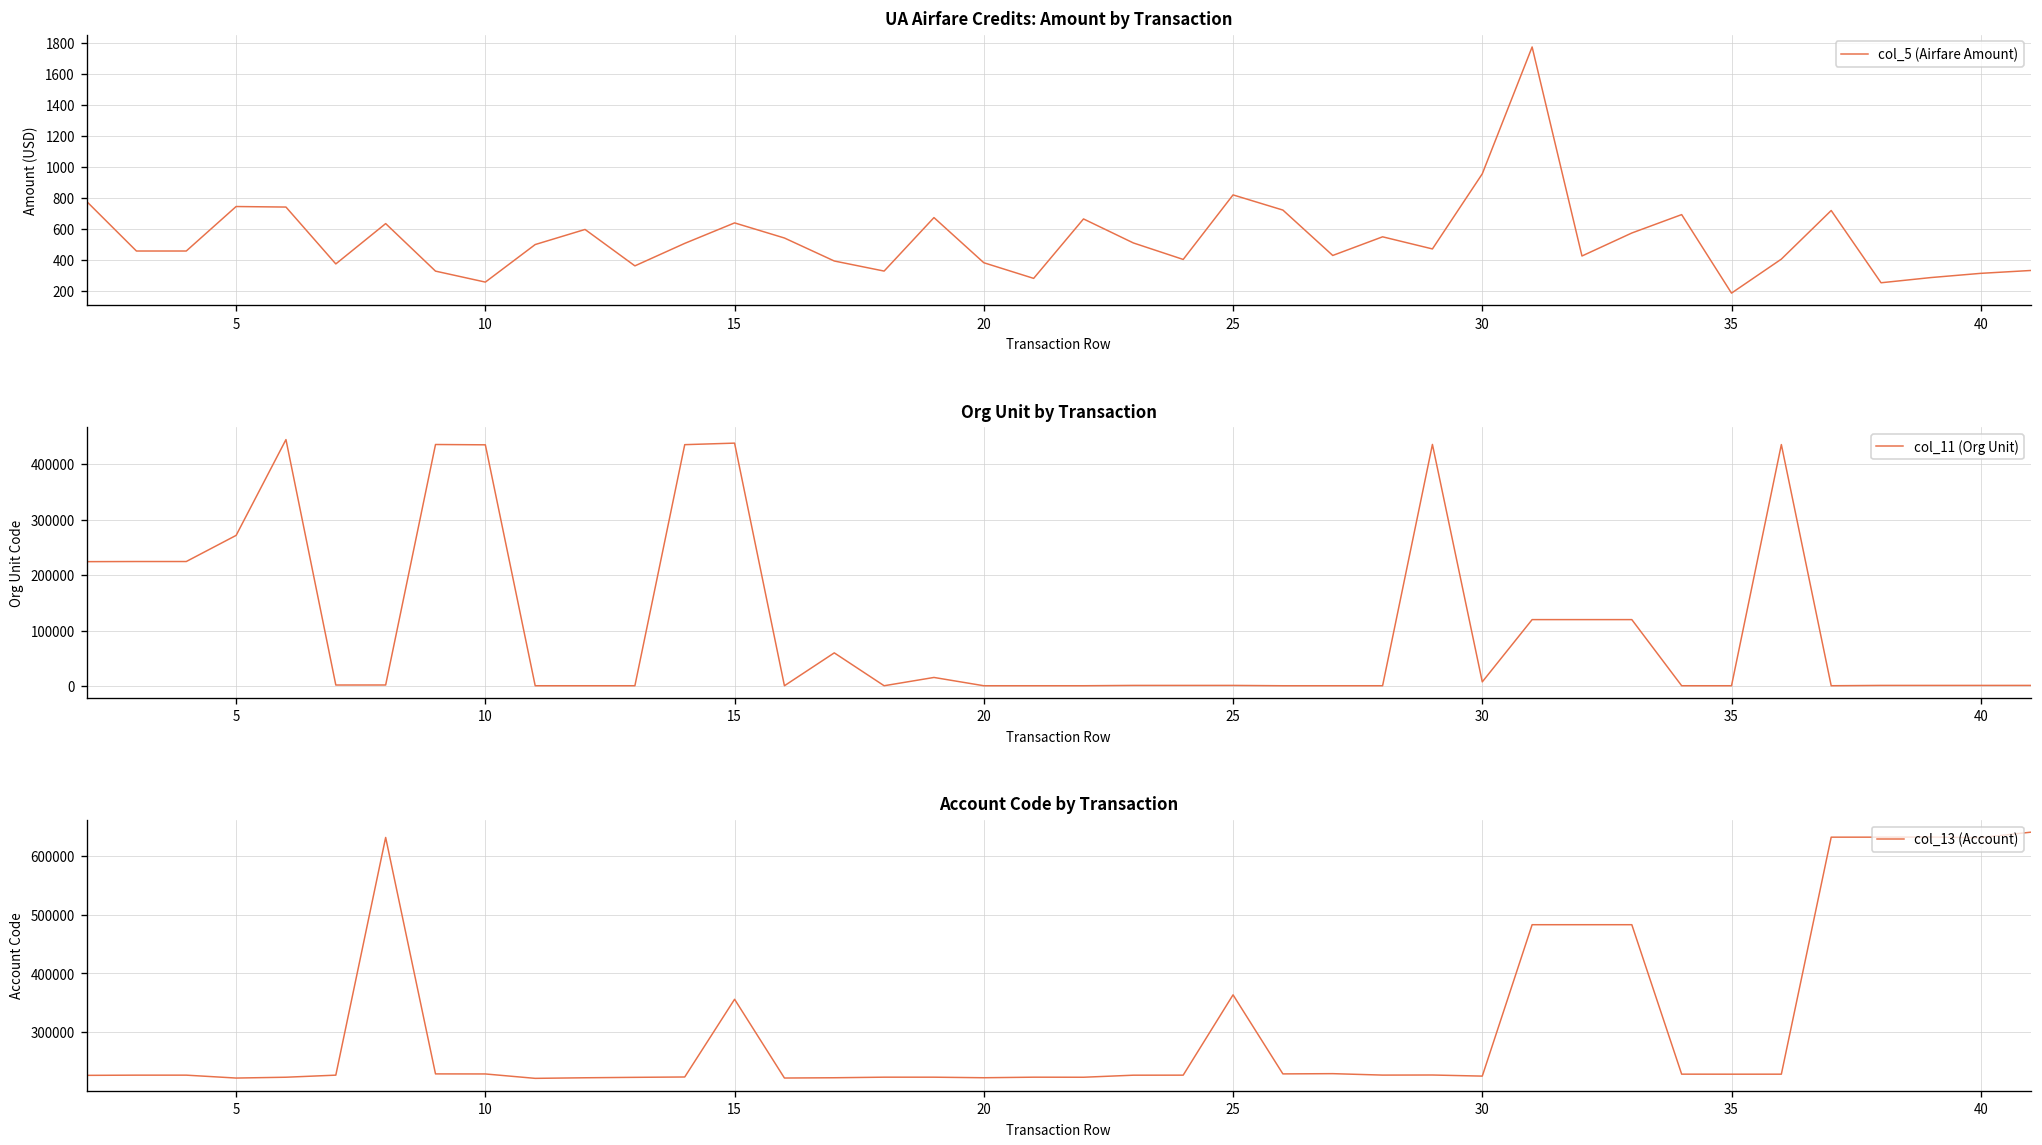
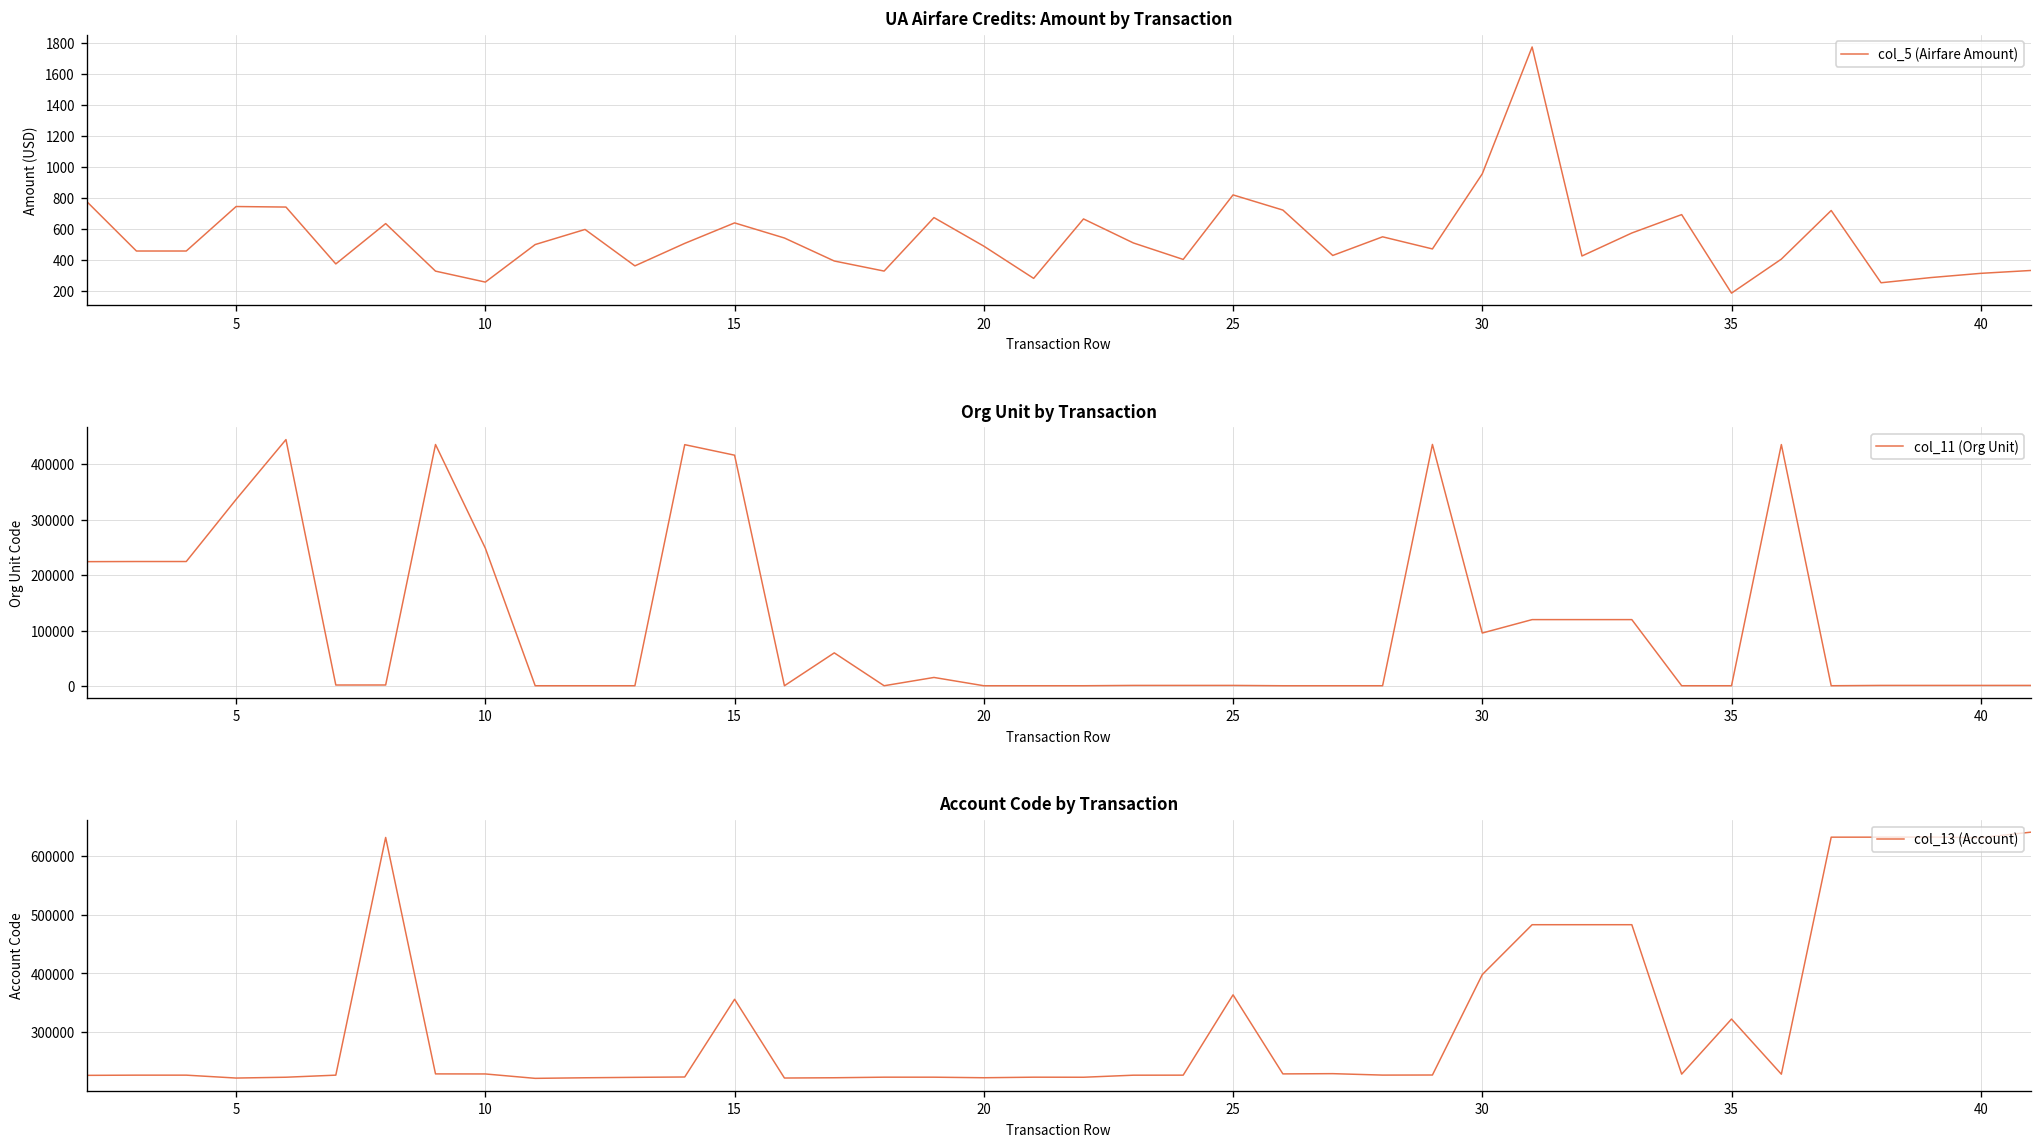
UA Airfare Credits: Amount by Transaction, 20: 380 -> 490
Org Unit by Transaction, 5: 270000 -> 340000
Org Unit by Transaction, 10: 440000 -> 250000
Org Unit by Transaction, 15: 440000 -> 420000
Org Unit by Transaction, 30: 10000 -> 100000
Account Code by Transaction, 30: 230000 -> 400000
Account Code by Transaction, 35: 230000 -> 320000
